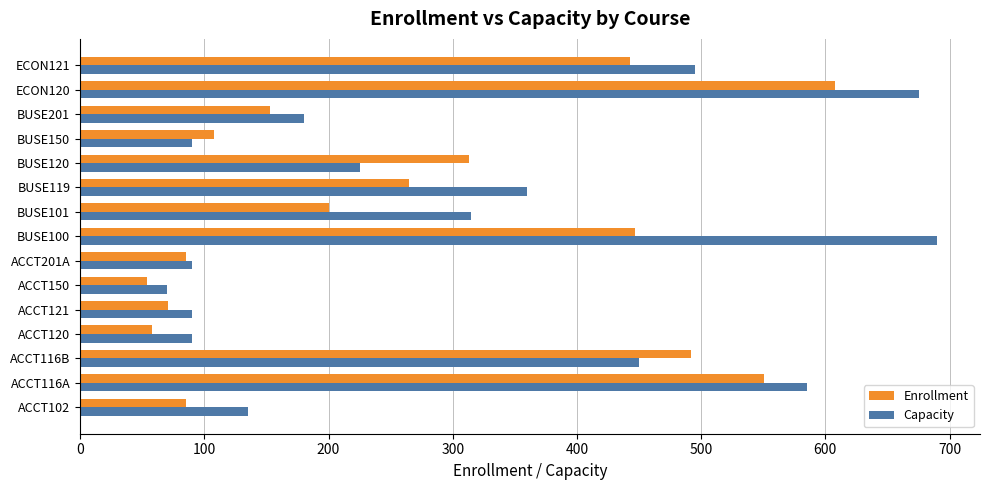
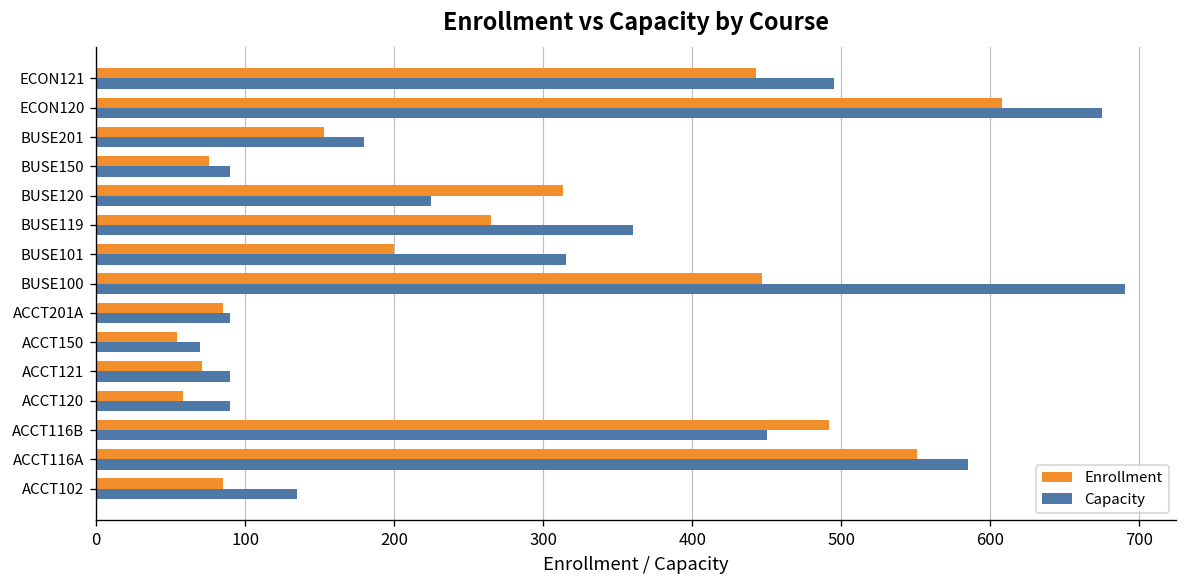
Enrollment, BUSE150: 108 -> 76
